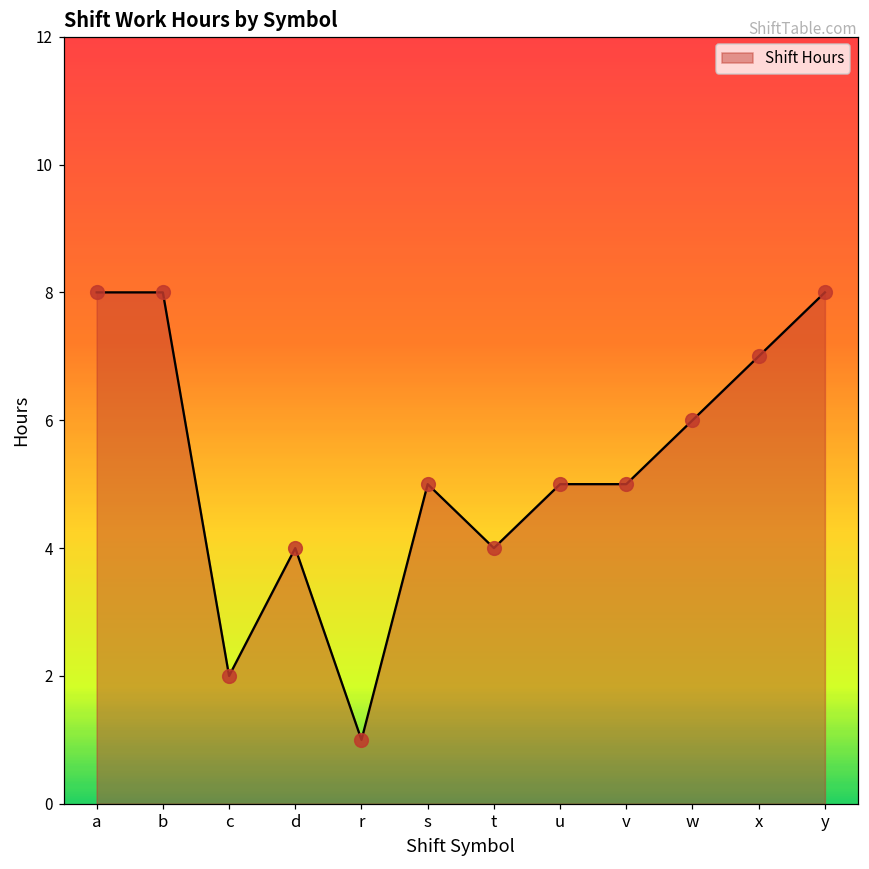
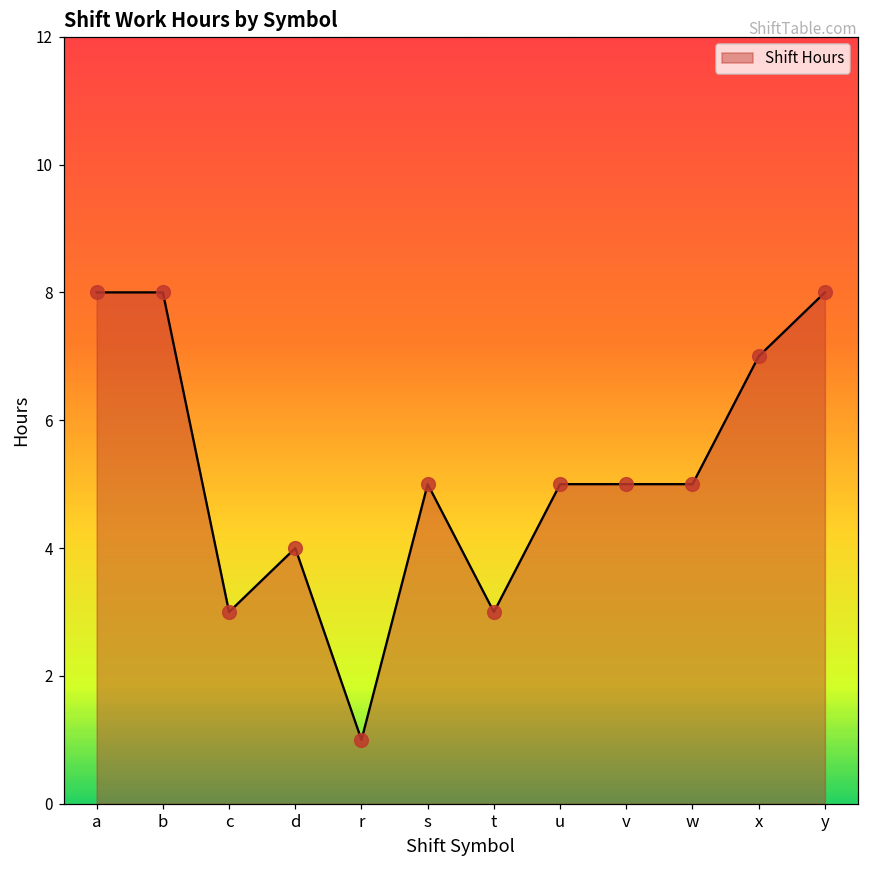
c: 2 -> 3
t: 4 -> 3
w: 6 -> 5
